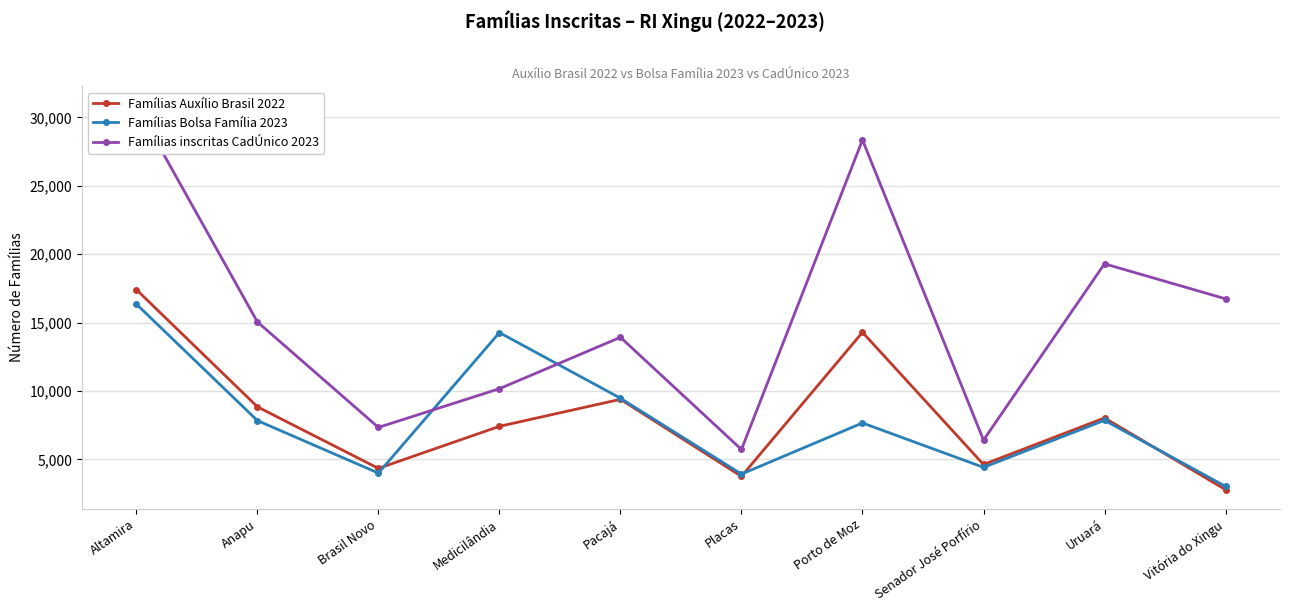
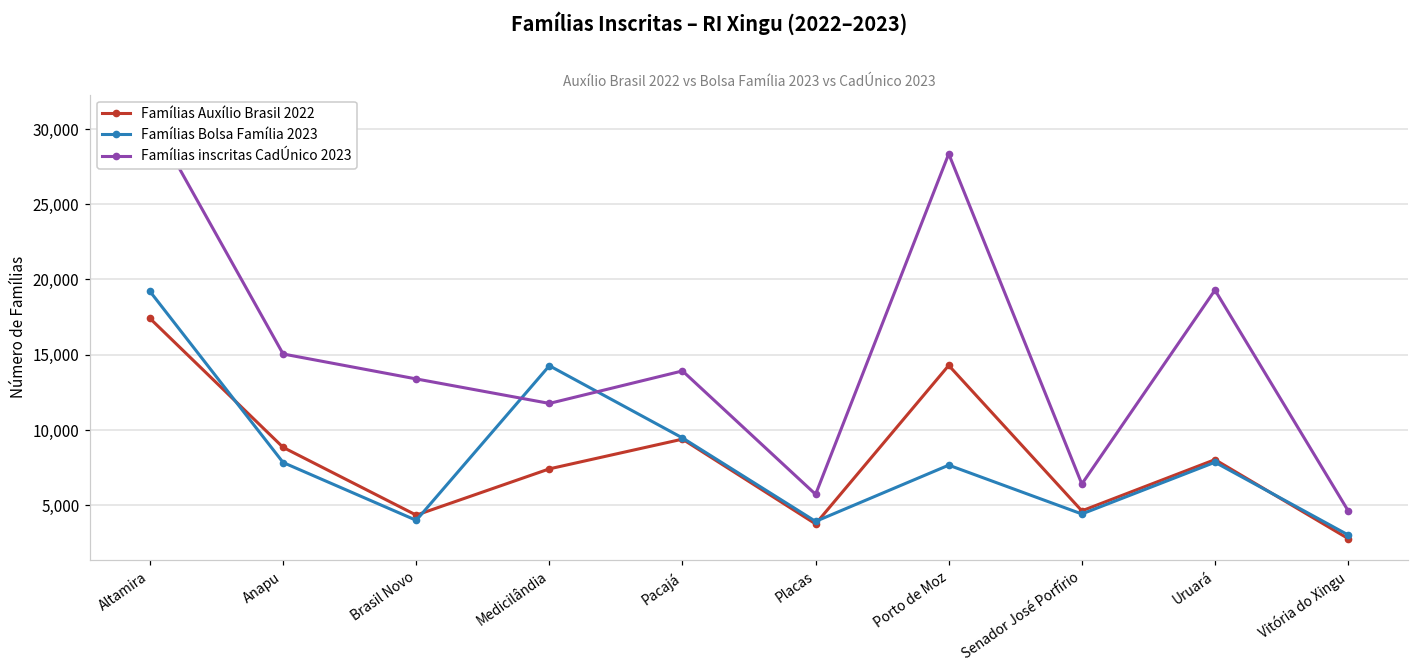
Famílias Bolsa Família 2023, Altamira: 16,400 -> 19,200
Famílias inscritas CadÚnico 2023, Brasil Novo: 7,300 -> 13,400
Famílias inscritas CadÚnico 2023, Medicilândia: 10,200 -> 11,800
Famílias inscritas CadÚnico 2023, Vitória do Xingu: 16,700 -> 4,600
